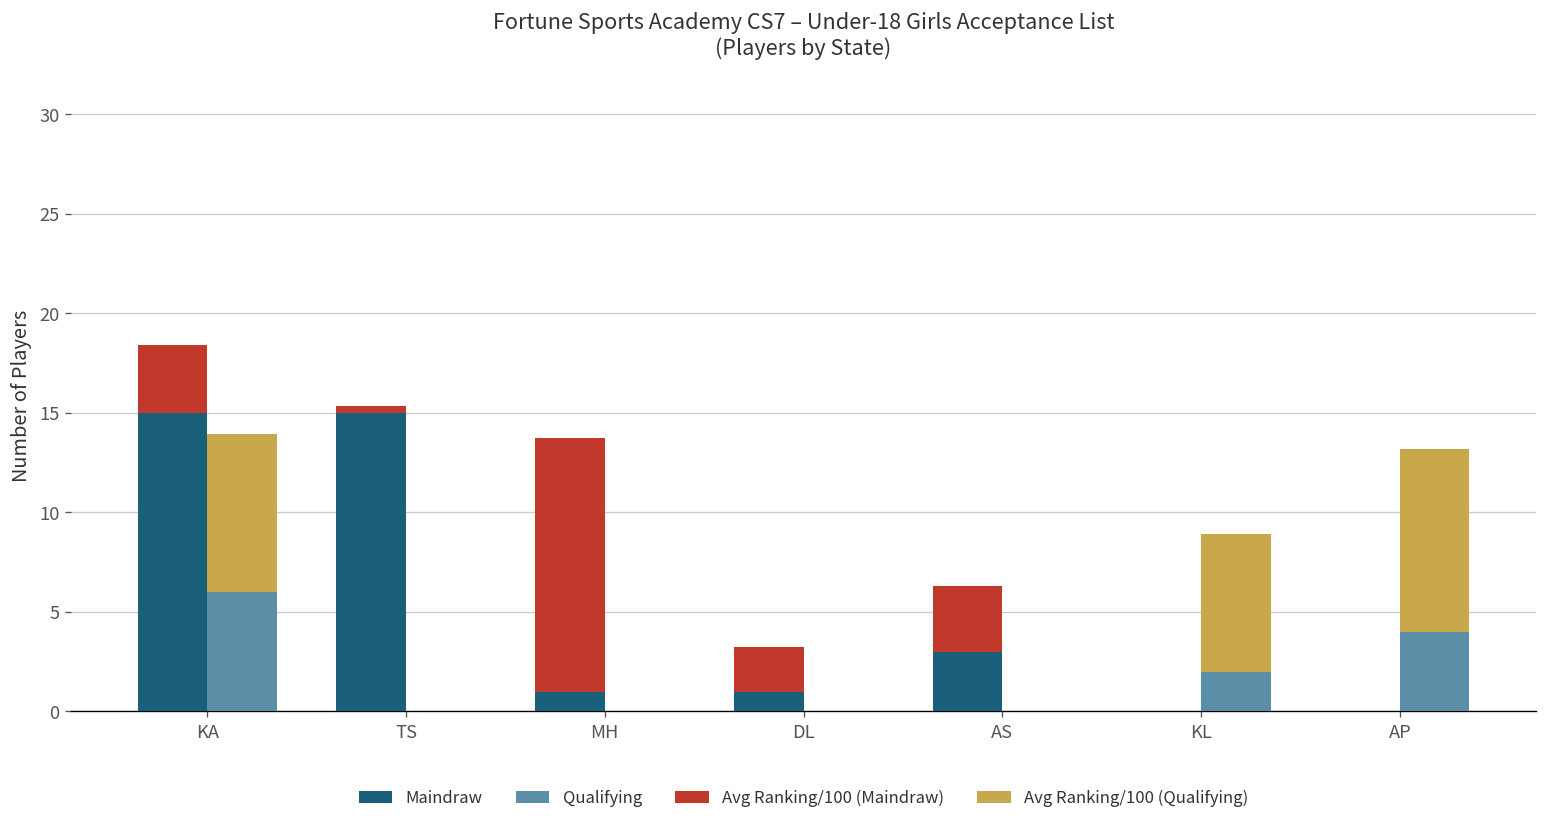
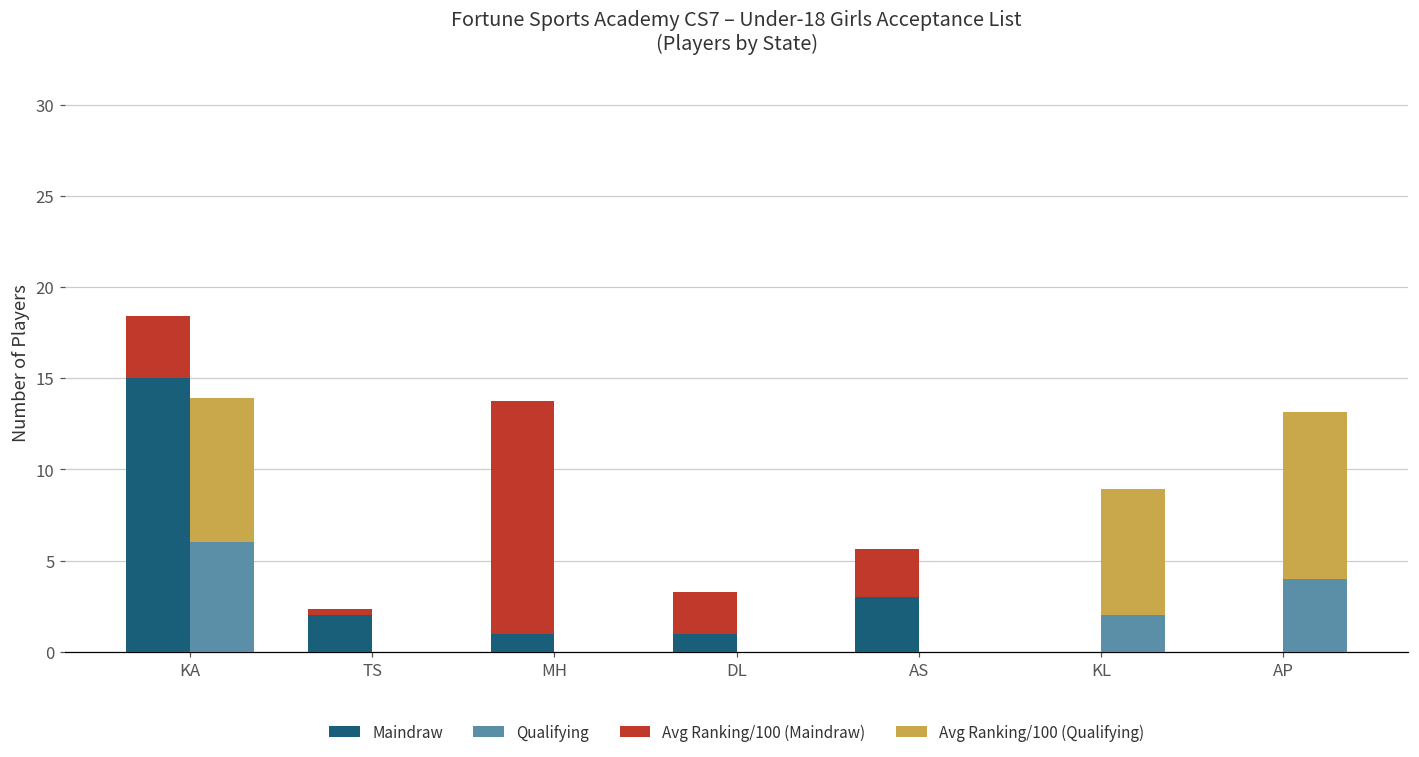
Maindraw, TS: 15 -> 2
Avg Ranking/100 (Maindraw), AS: 3.3 -> 2.6
